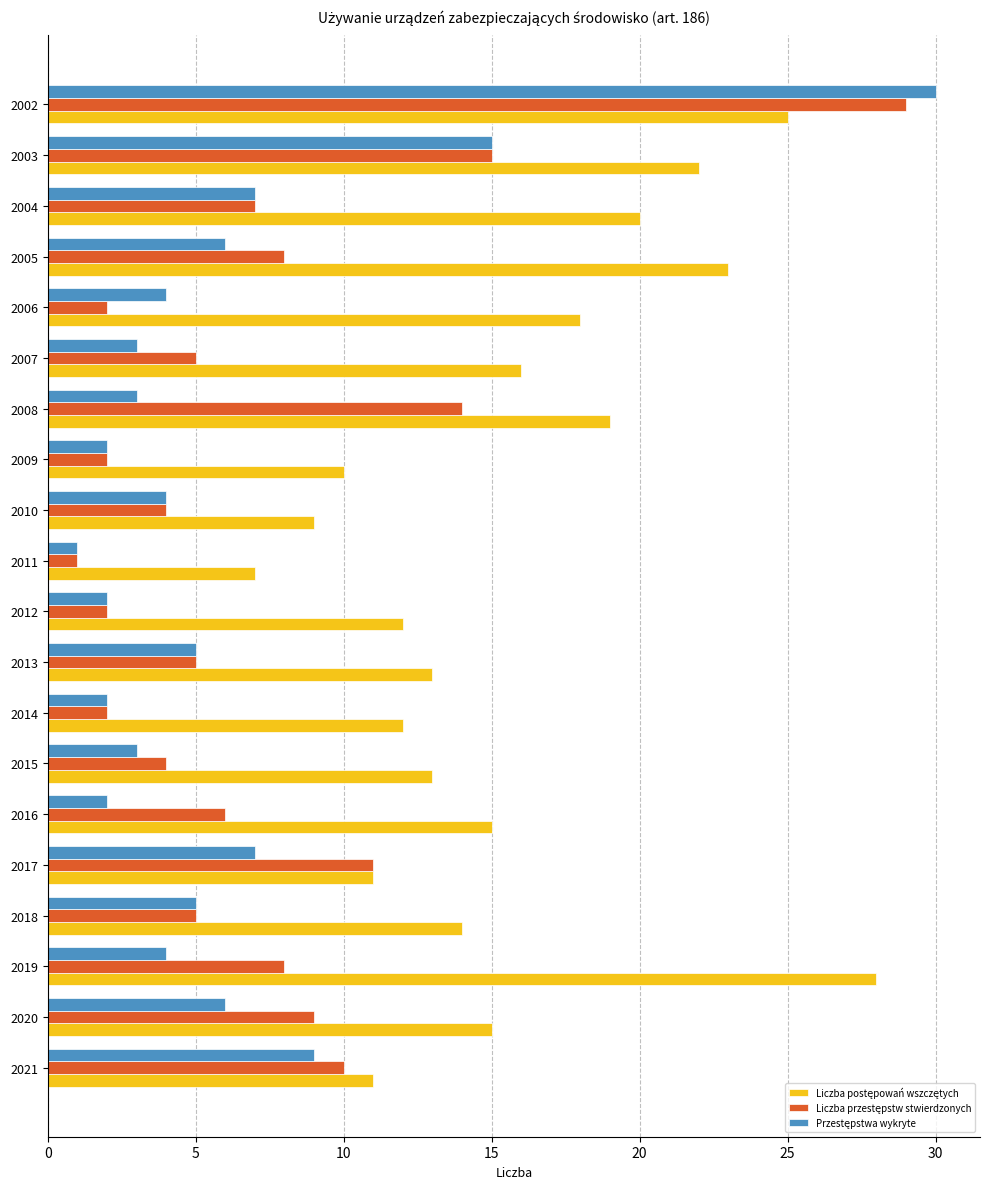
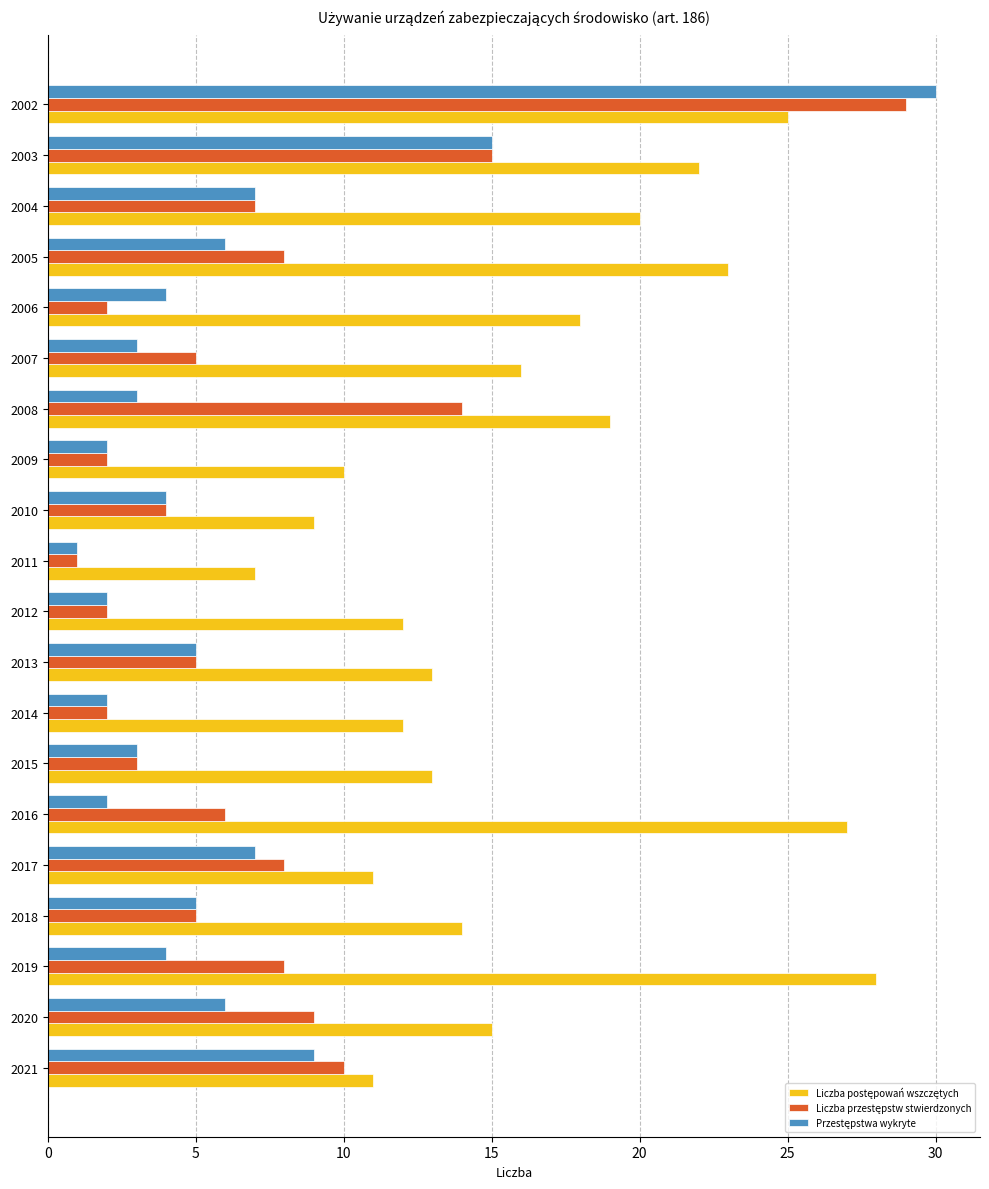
Liczba przestępstw stwierdzonych, 2015: 4 -> 3
Liczba postępowań wszczętych, 2016: 15 -> 27
Liczba przestępstw stwierdzonych, 2017: 11 -> 8
